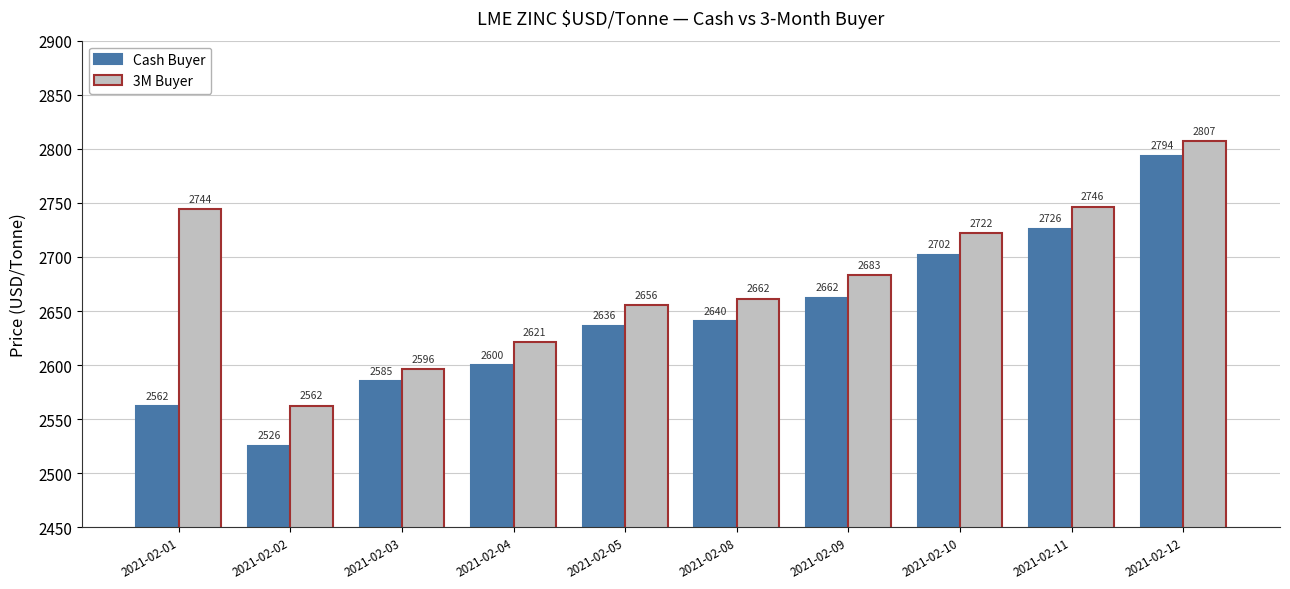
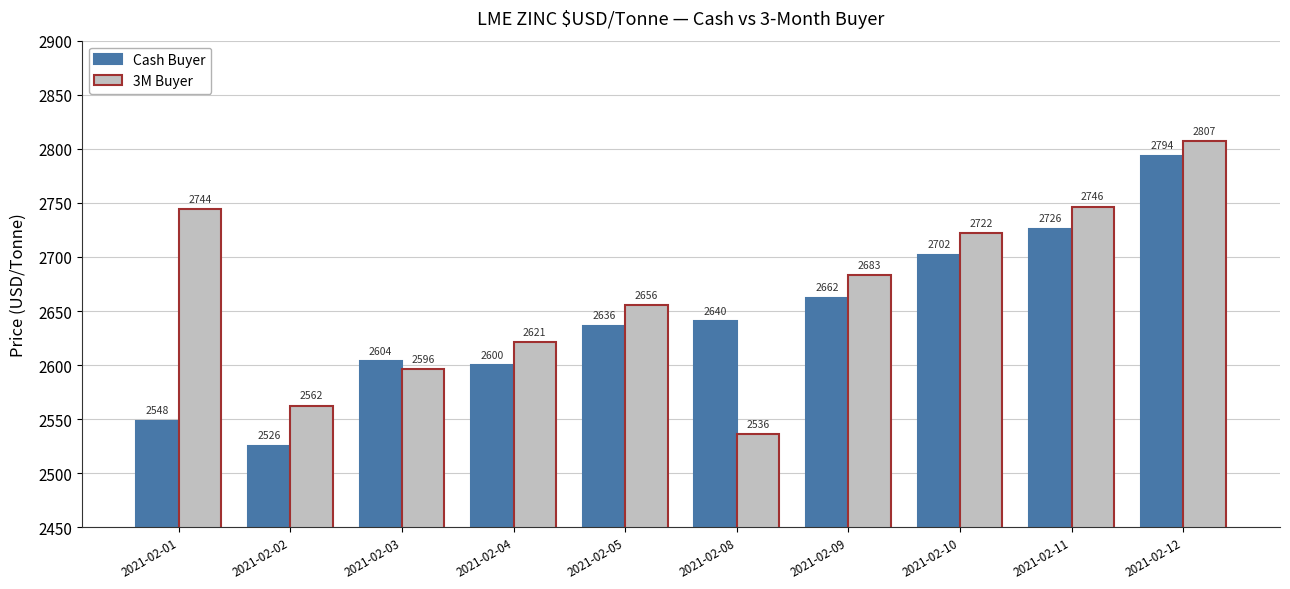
Cash Buyer, 2021-02-01: 2562 -> 2548
Cash Buyer, 2021-02-03: 2585 -> 2604
3M Buyer, 2021-02-08: 2662 -> 2536
